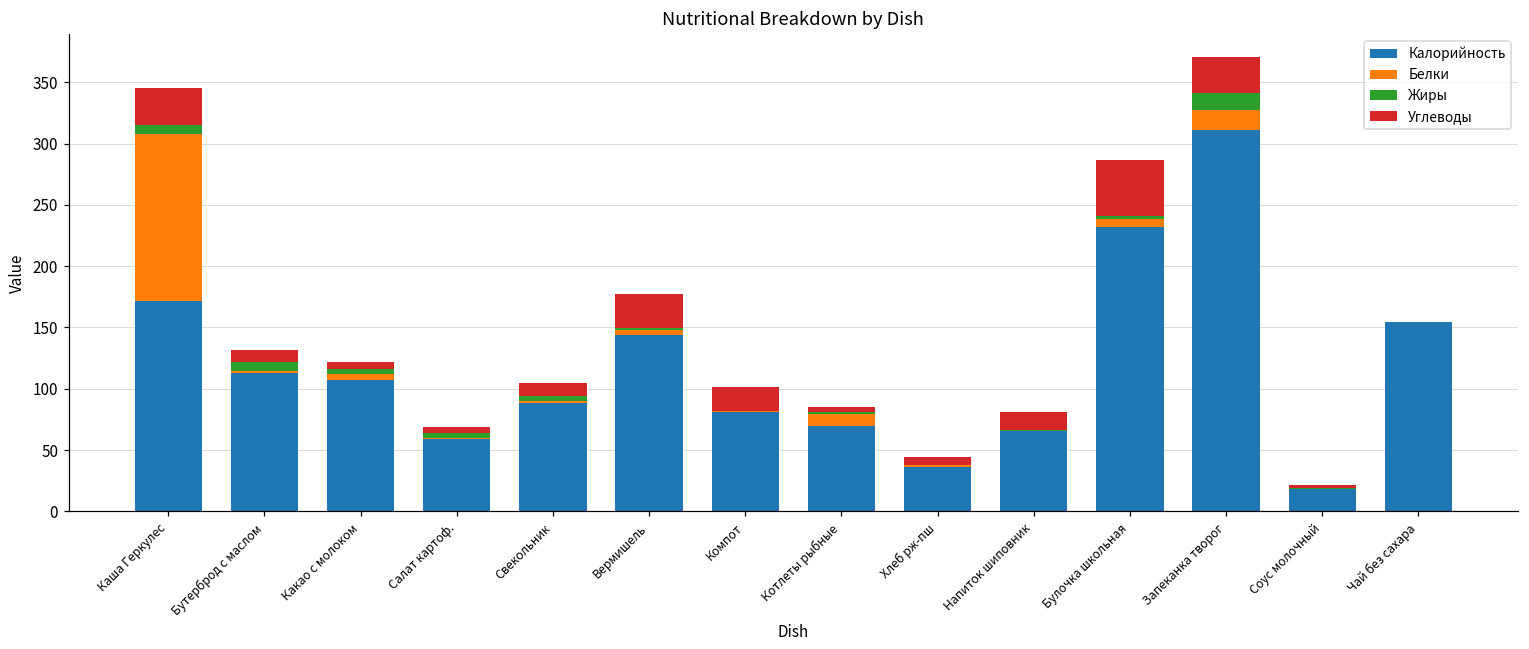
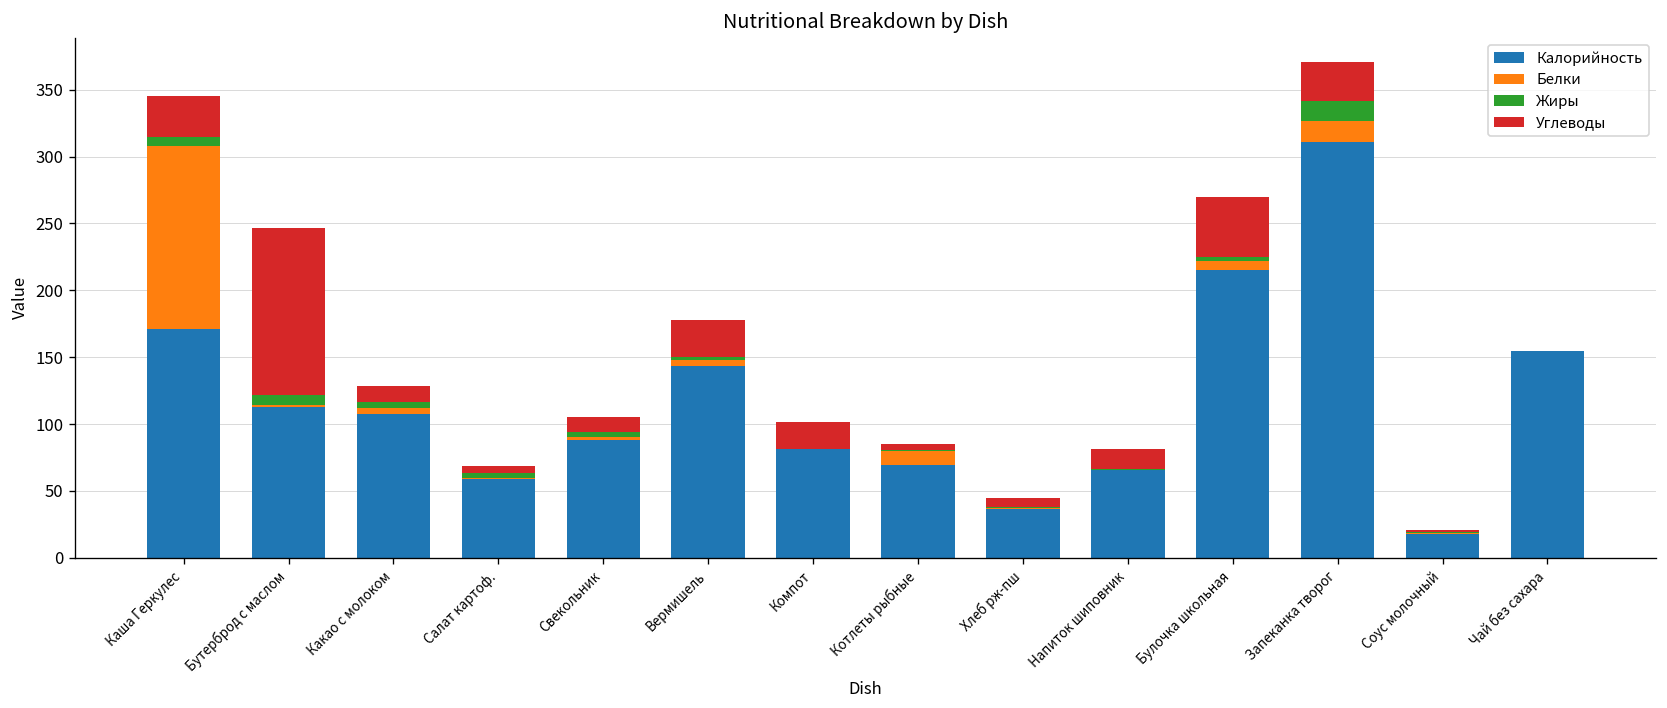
Углеводы, Бутерброд с маслом: 10 -> 124
Углеводы, Какао с молоком: 5 -> 13
Калорийность, Булочка школьная: 232 -> 215
